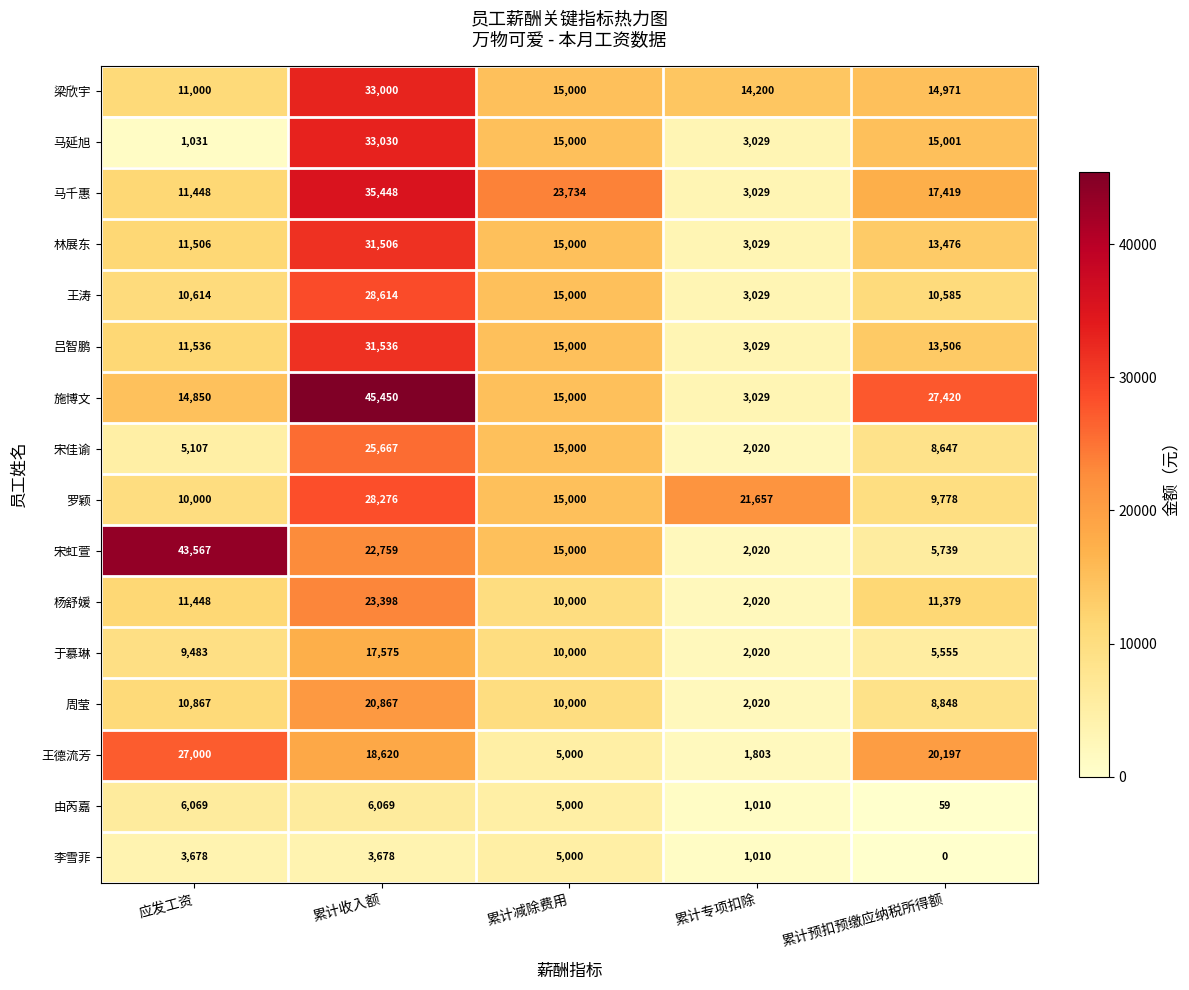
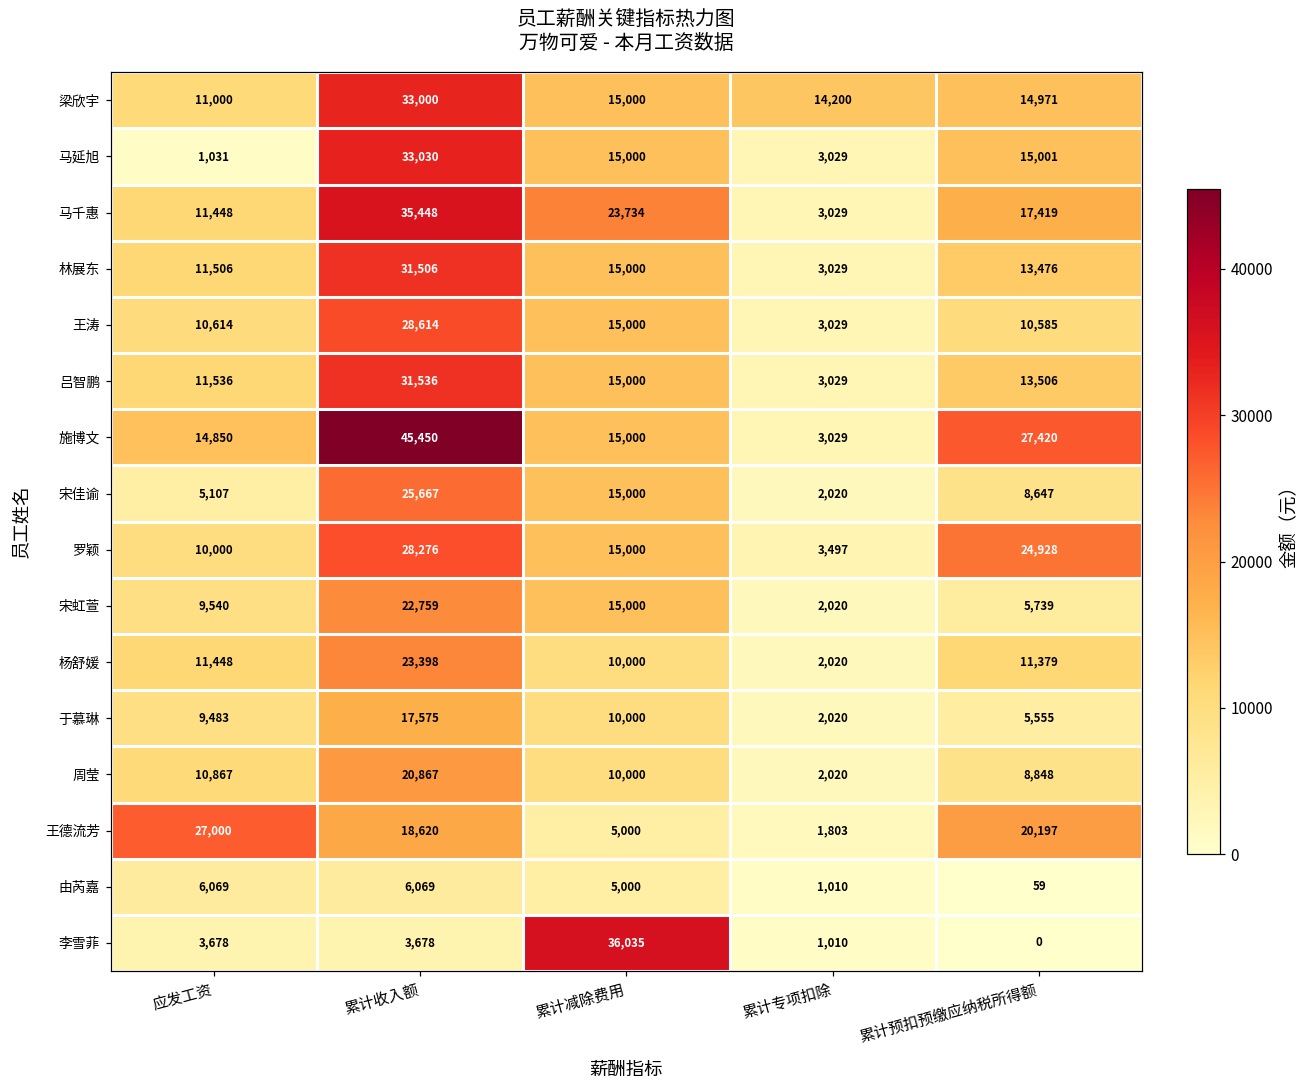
罗颖, 累计专项扣除: 21,657 -> 3,497
罗颖, 累计预扣预缴应纳税所得额: 9,778 -> 24,928
宋虹萱, 应发工资: 43,567 -> 9,540
李雪菲, 累计减除费用: 5,000 -> 36,035
